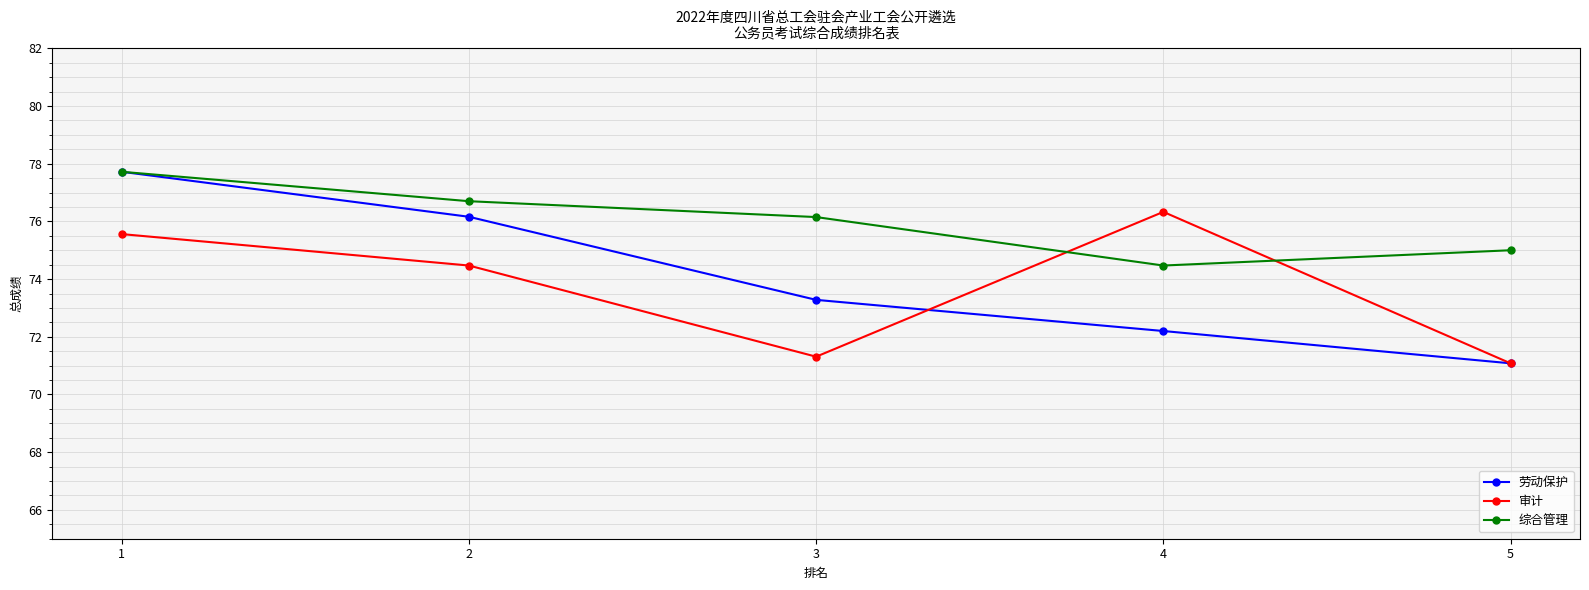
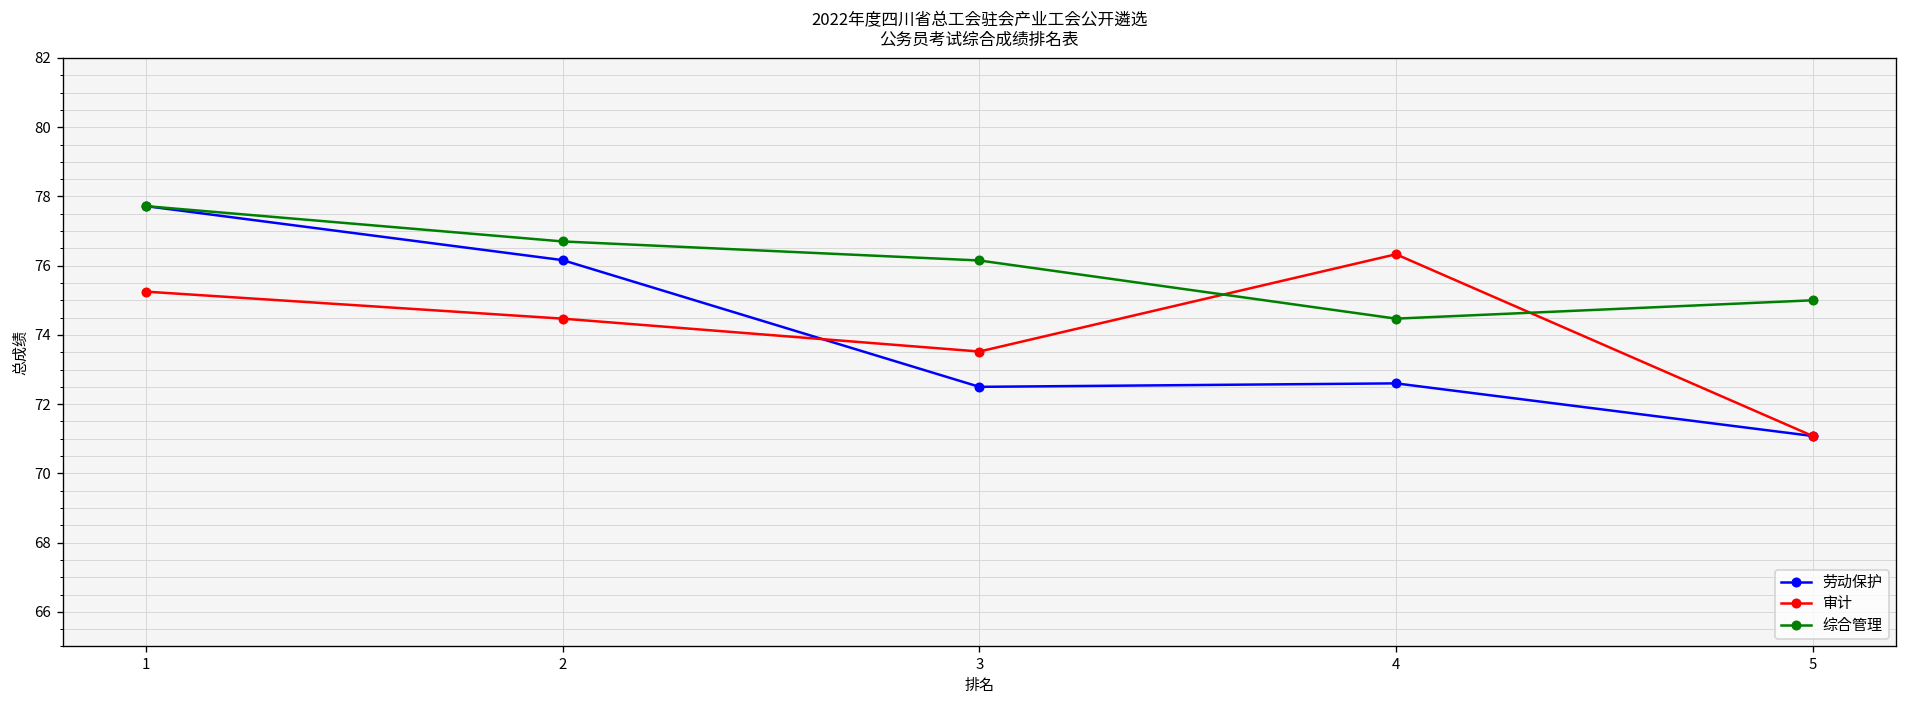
审计, 1: 75.6 -> 75.3
劳动保护, 3: 73.3 -> 72.5
审计, 3: 71.3 -> 73.5
劳动保护, 4: 72.2 -> 72.6
